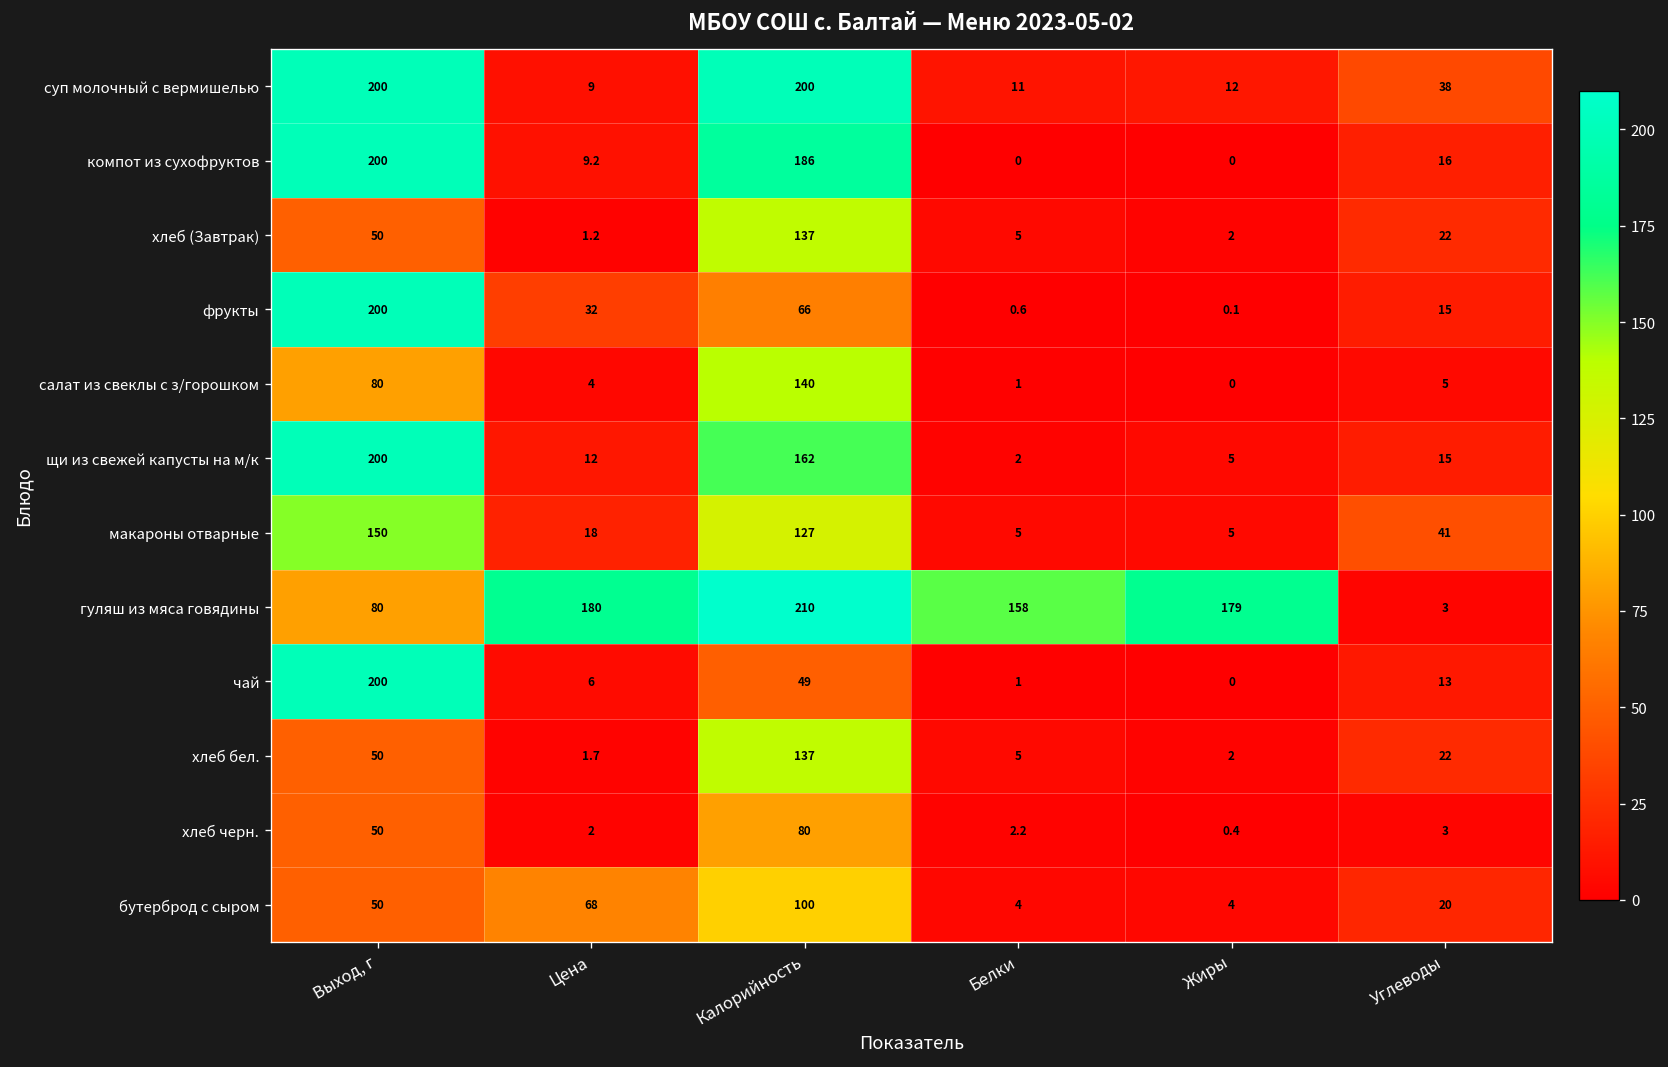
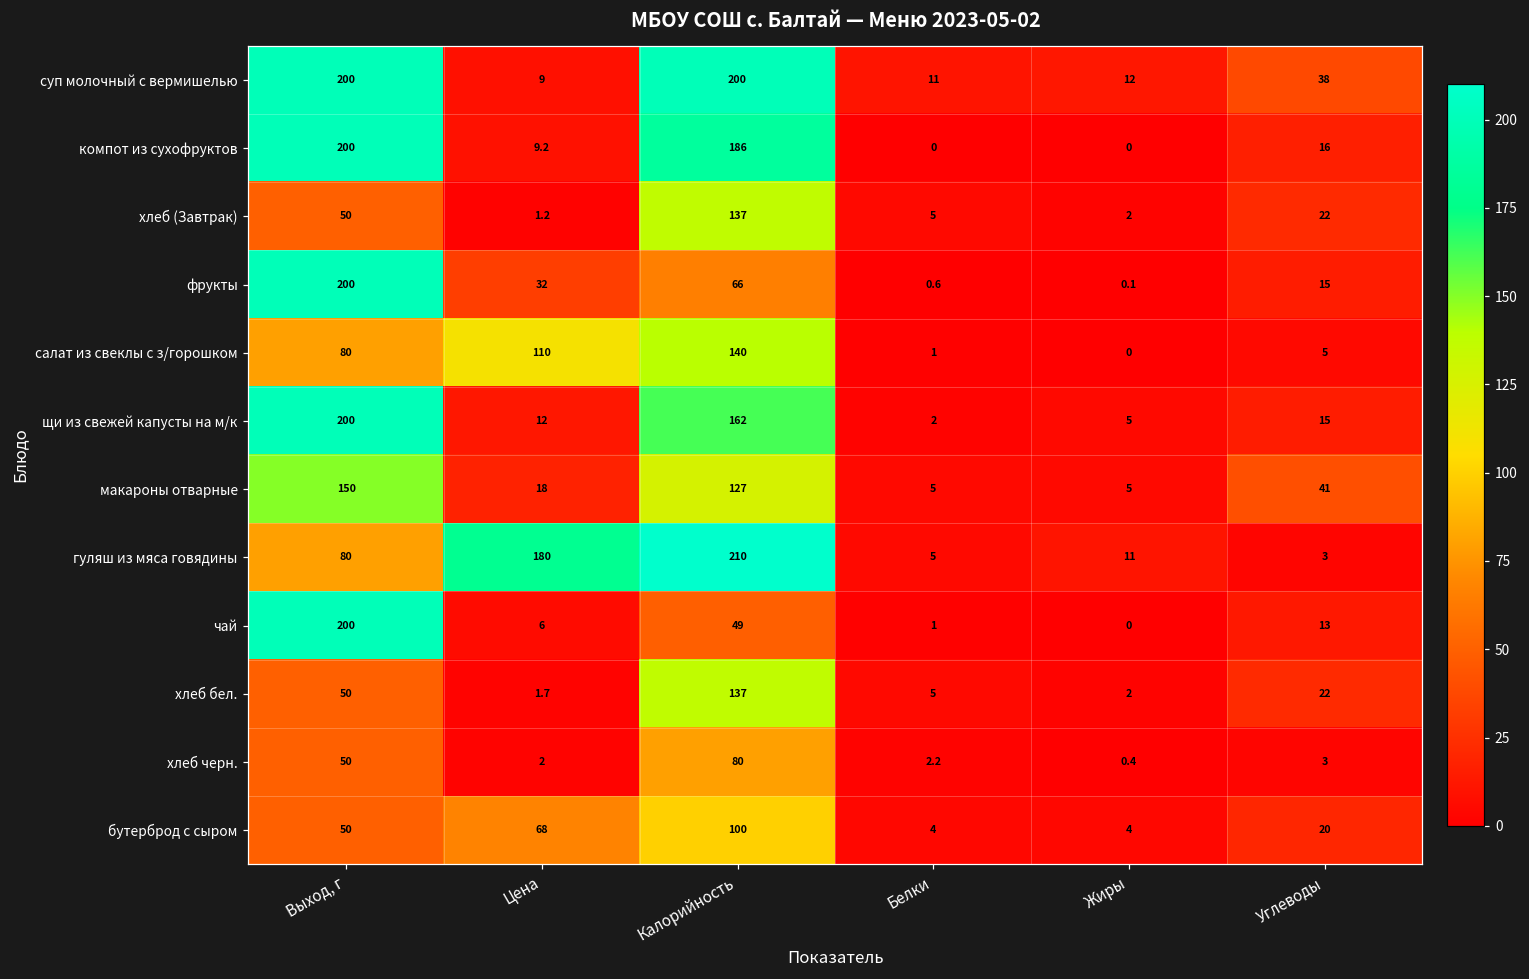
салат из свеклы с з/горошком, Цена: 4 -> 110
гуляш из мяса говядины, Белки: 158 -> 5
гуляш из мяса говядины, Жиры: 179 -> 11
